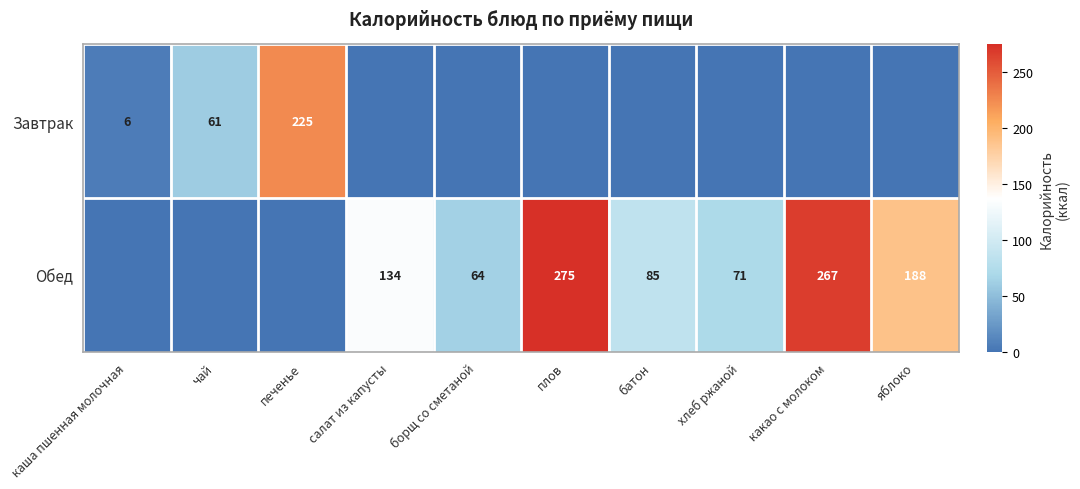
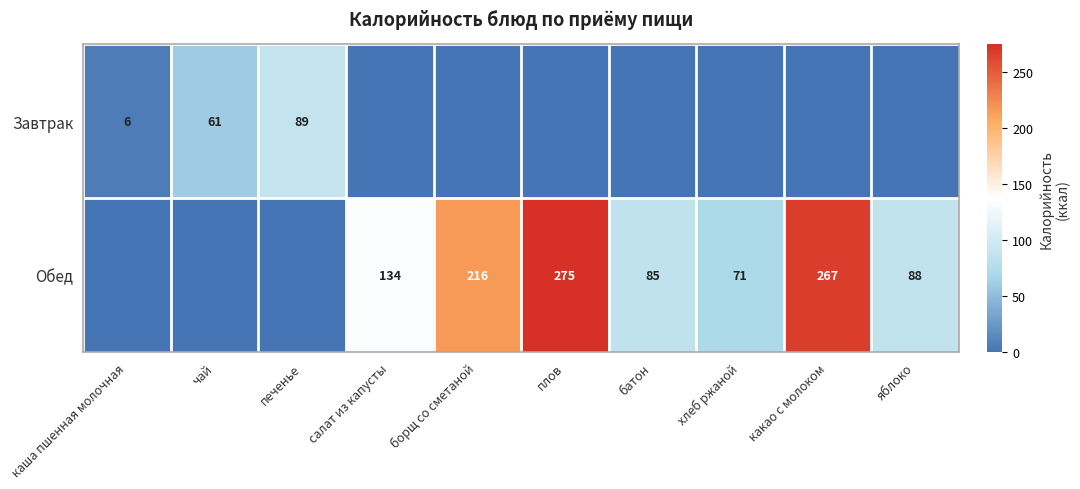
Завтрак, печенье: 225 -> 89
Обед, борщ со сметаной: 64 -> 216
Обед, яблоко: 188 -> 88
